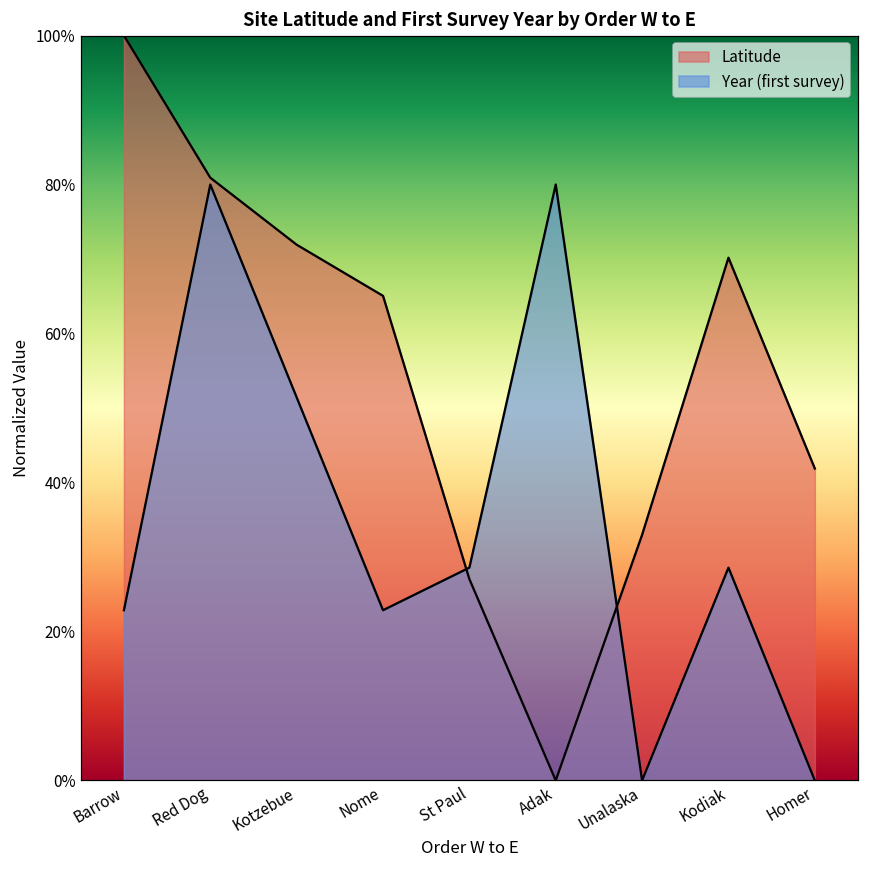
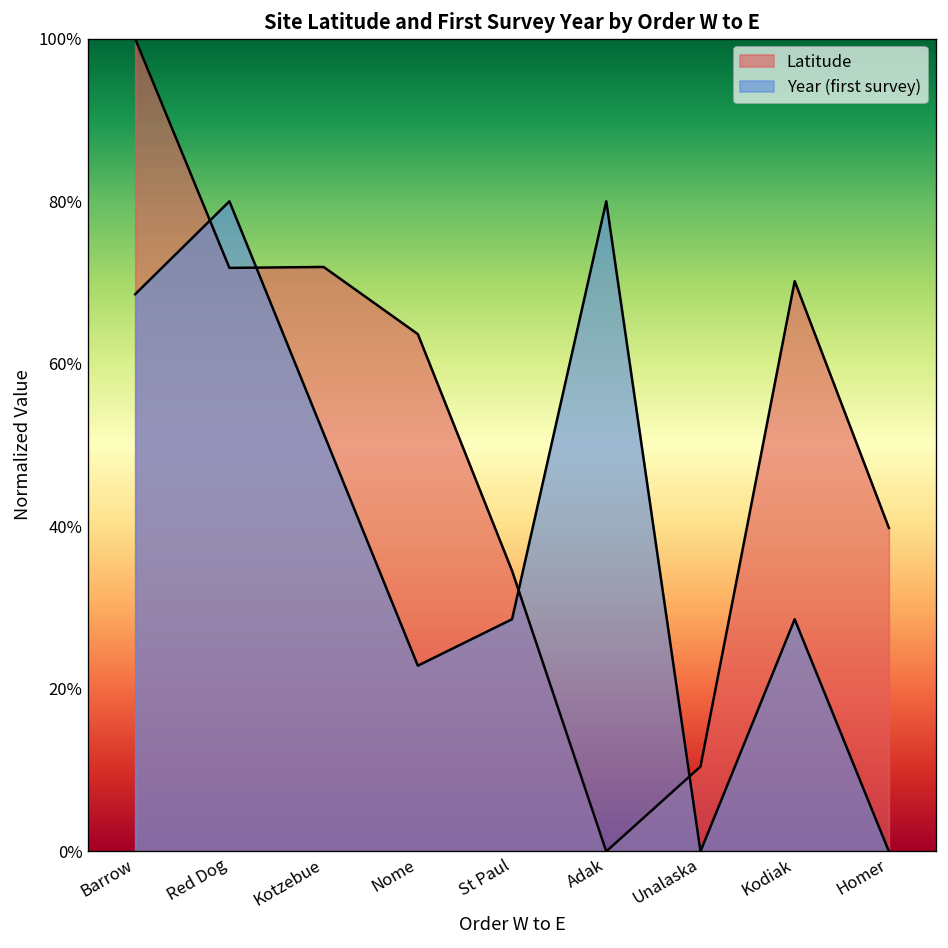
Year (first survey), Barrow: 23% -> 69%
Latitude, Red Dog: 81% -> 72%
Latitude, Nome: 65% -> 64%
Latitude, St Paul: 27% -> 35%
Latitude, Unalaska: 33% -> 10%
Latitude, Homer: 42% -> 40%
